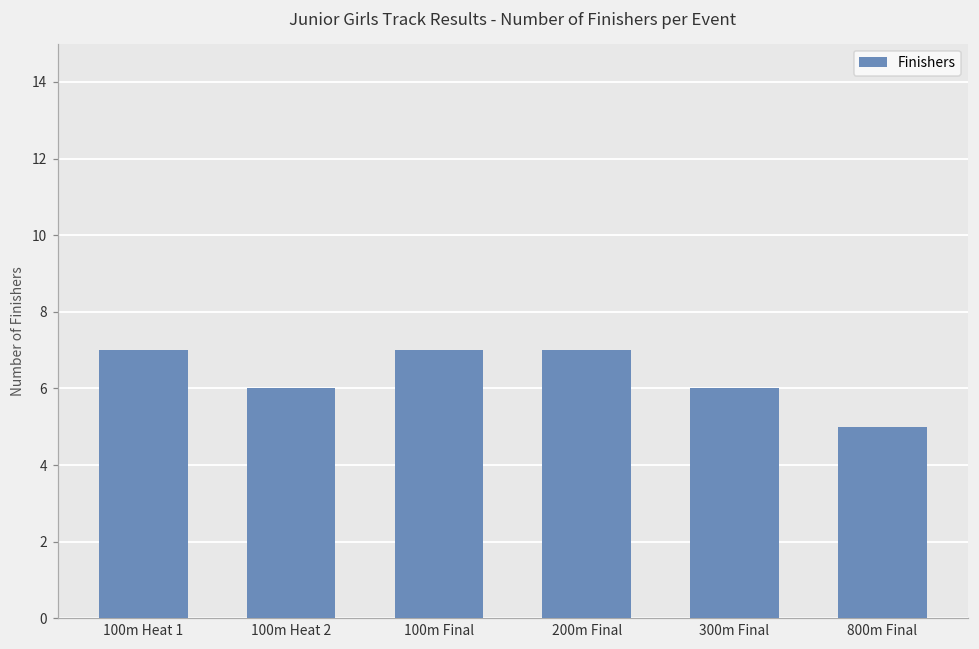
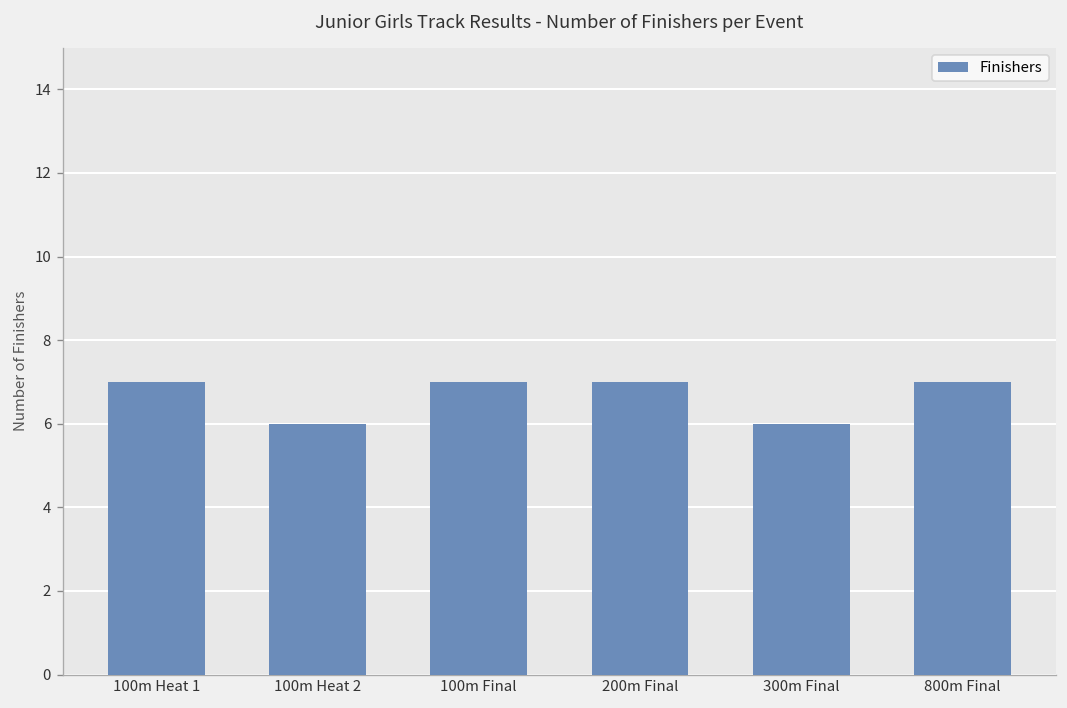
800m Final: 5 -> 7
